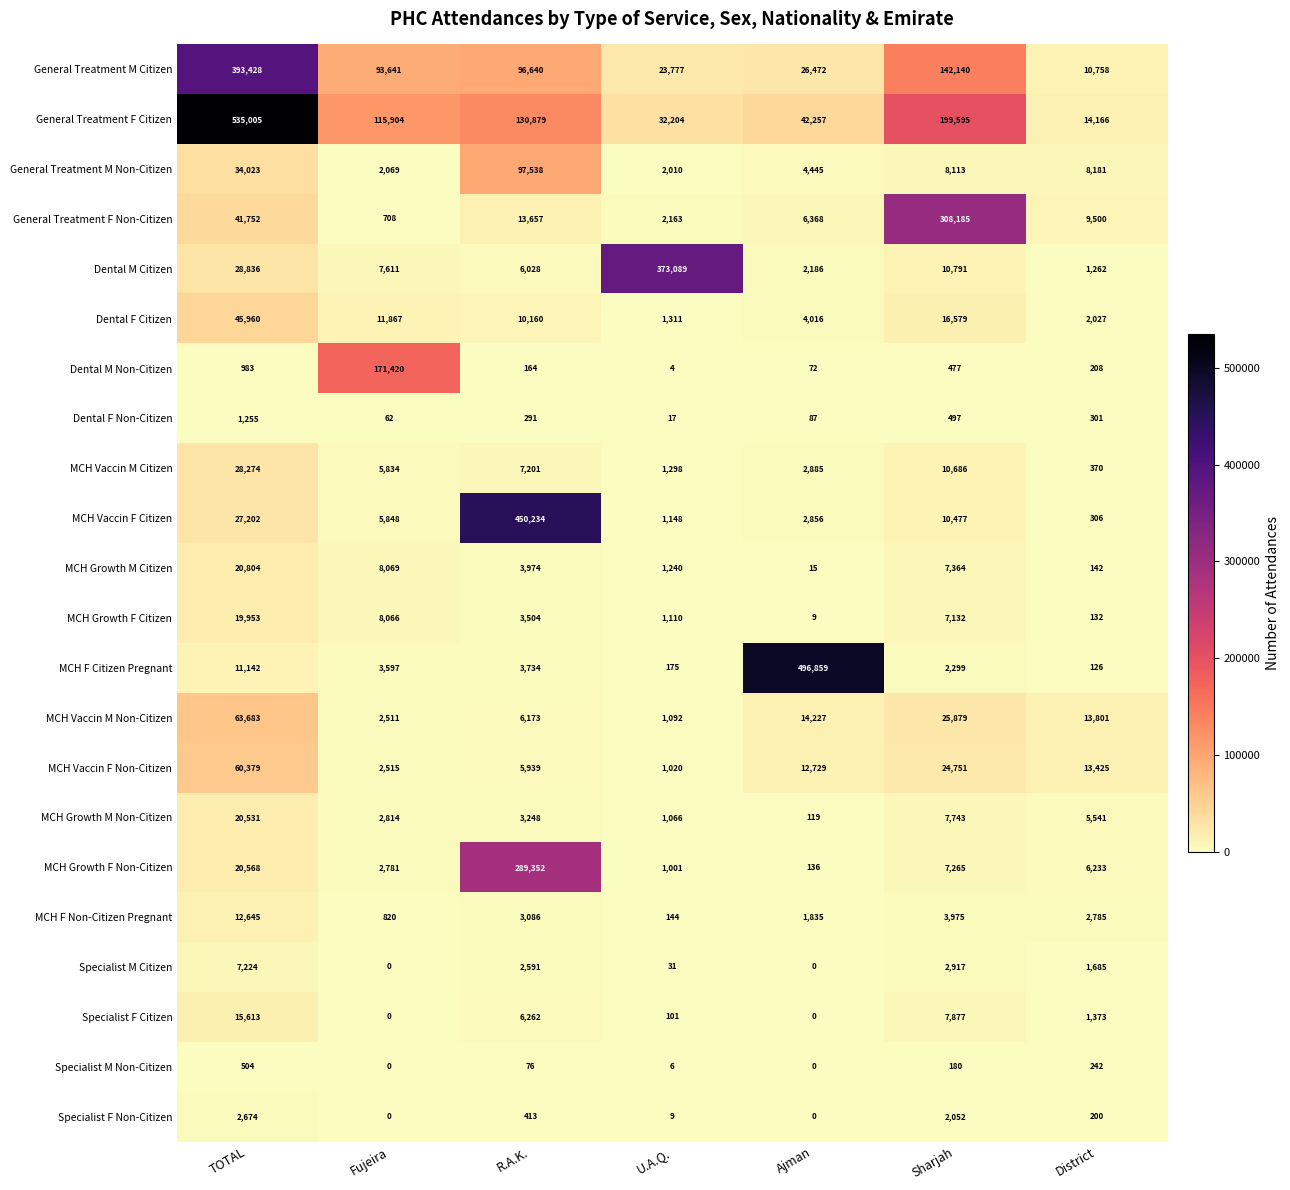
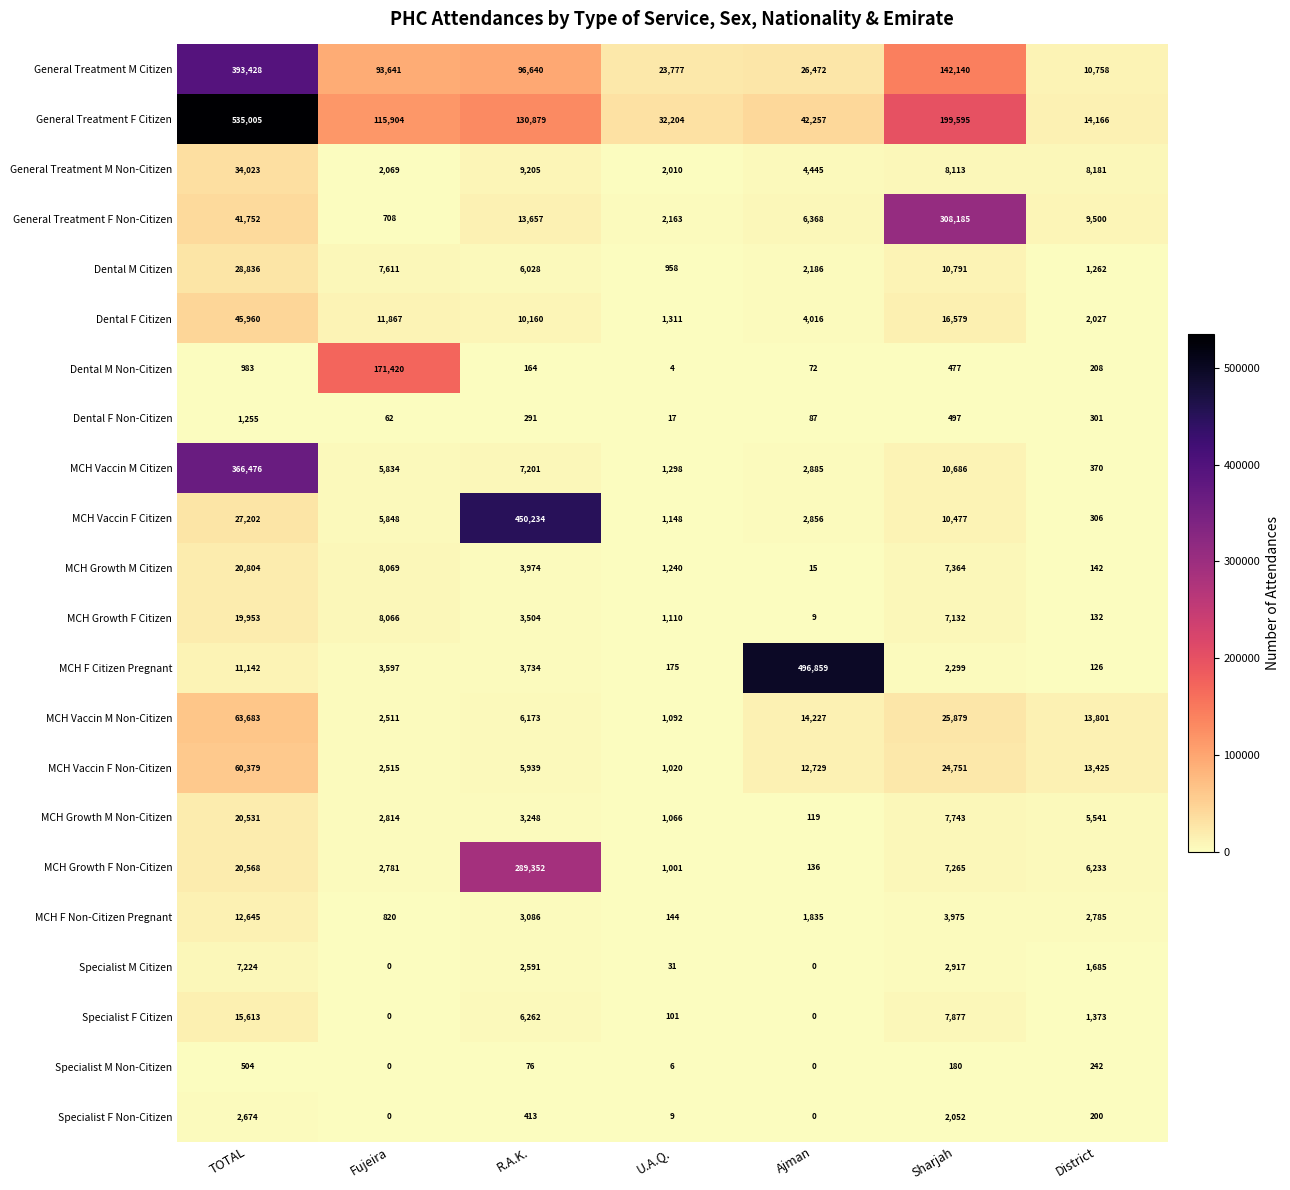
General Treatment M Non-Citizen, R.A.K.: 97,538 -> 9,205
Dental M Citizen, U.A.Q.: 373,089 -> 958
MCH Vaccin M Citizen, TOTAL: 28,274 -> 366,476
